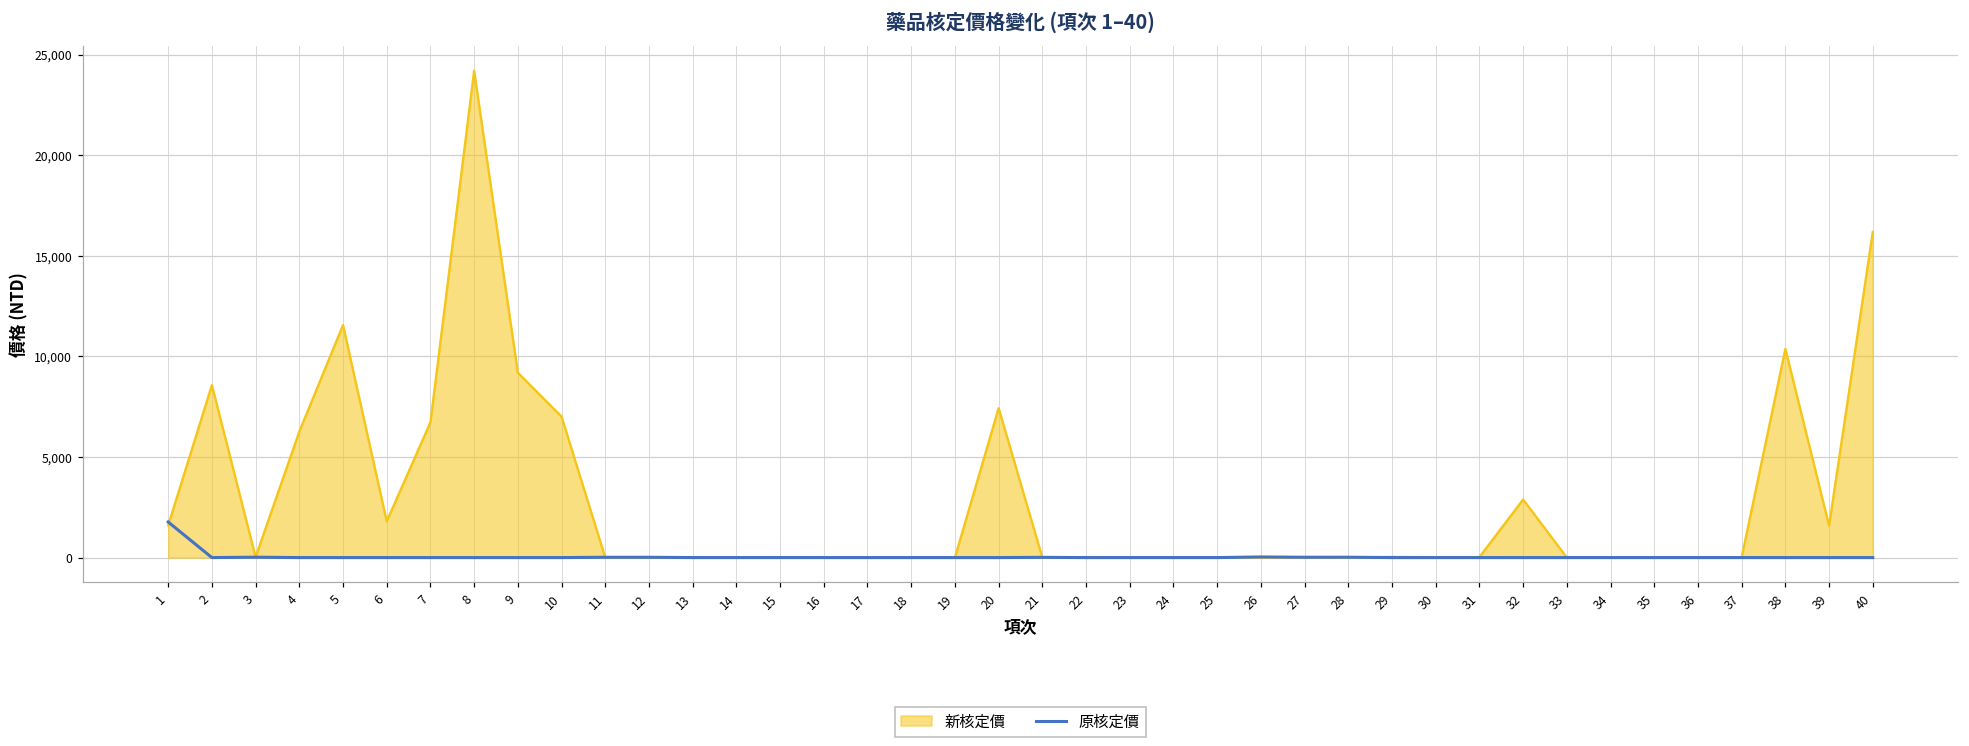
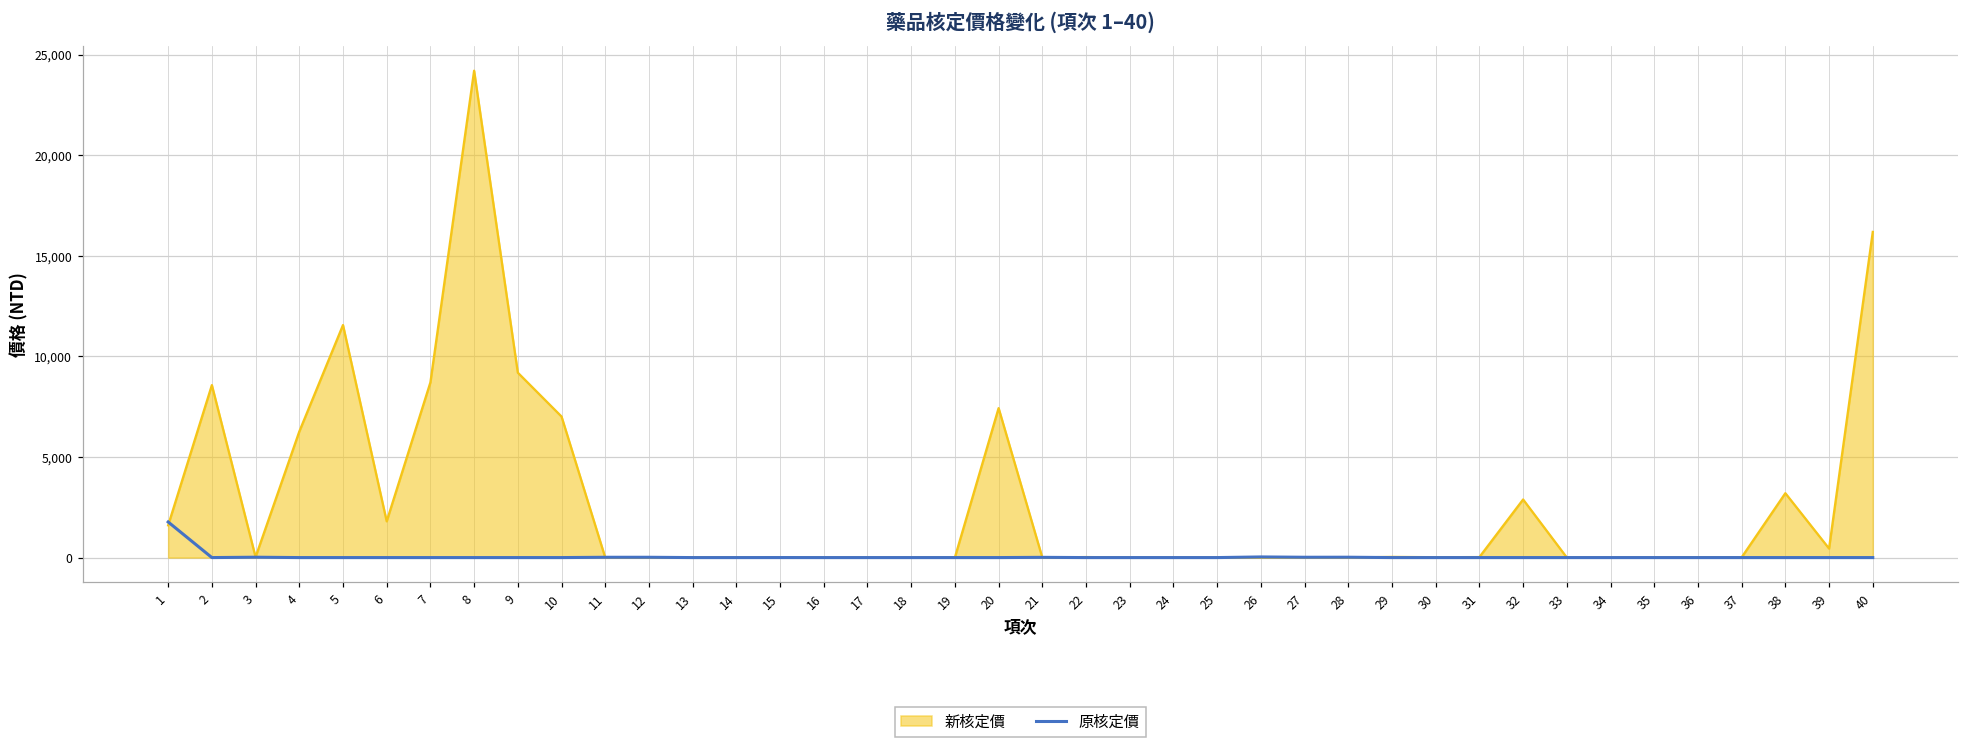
新核定價, 7: 6,700 -> 8,700
新核定價, 38: 10,400 -> 3,200
新核定價, 39: 1,600 -> 400
